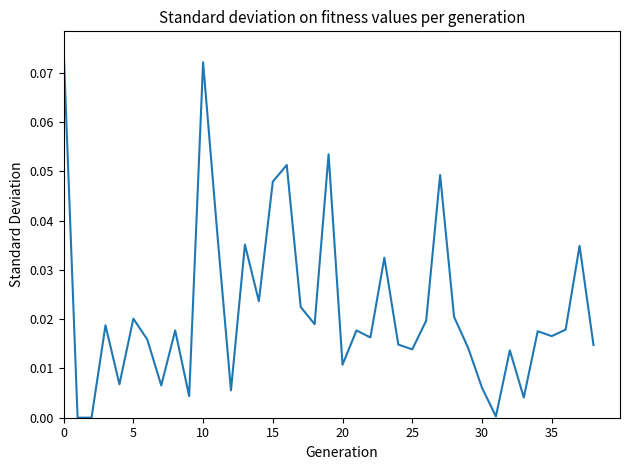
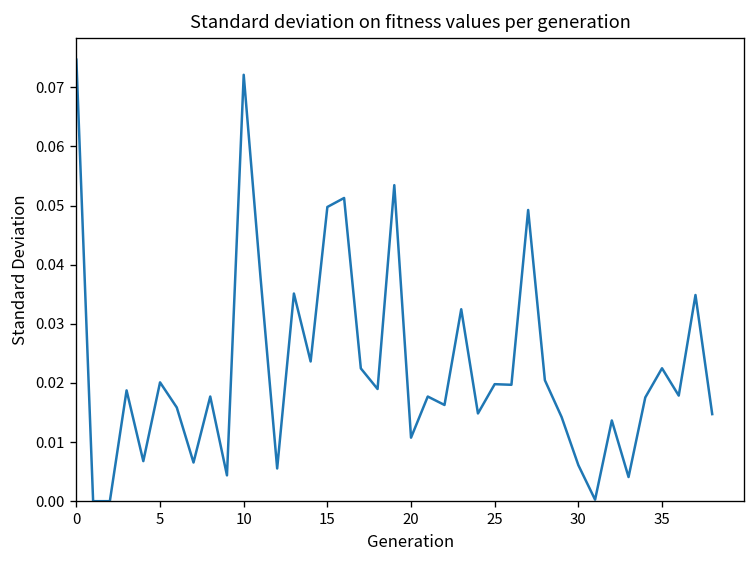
15: 0.048 -> 0.050
25: 0.014 -> 0.020
35: 0.017 -> 0.022
